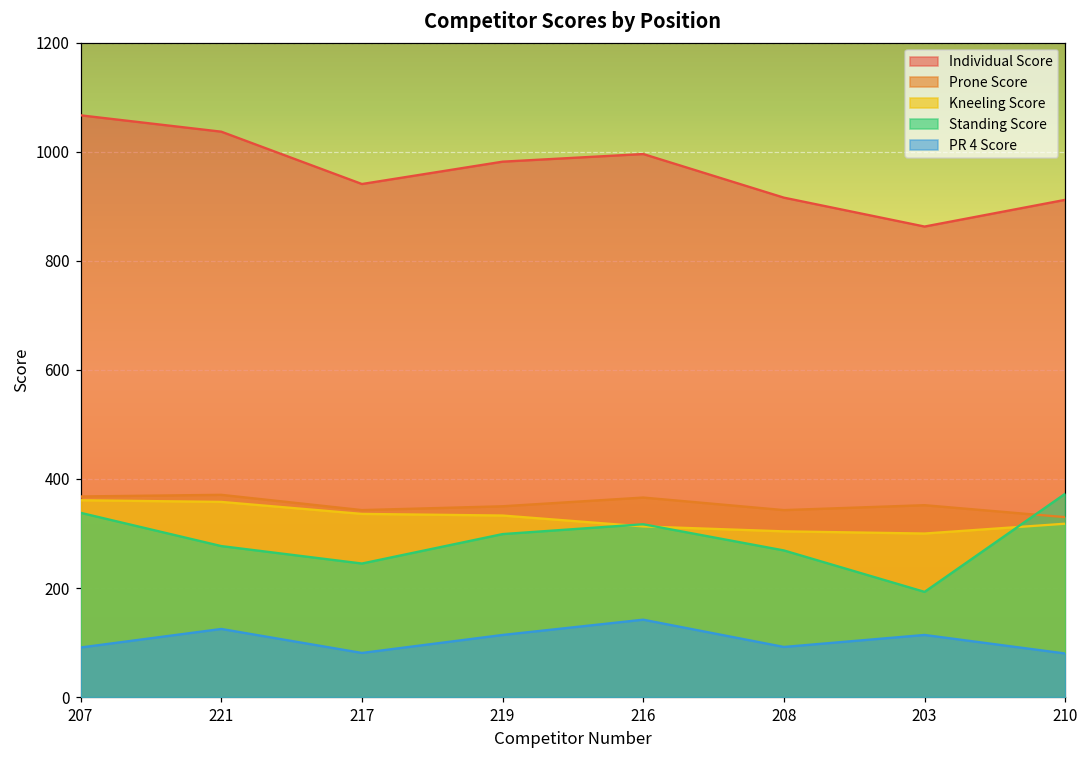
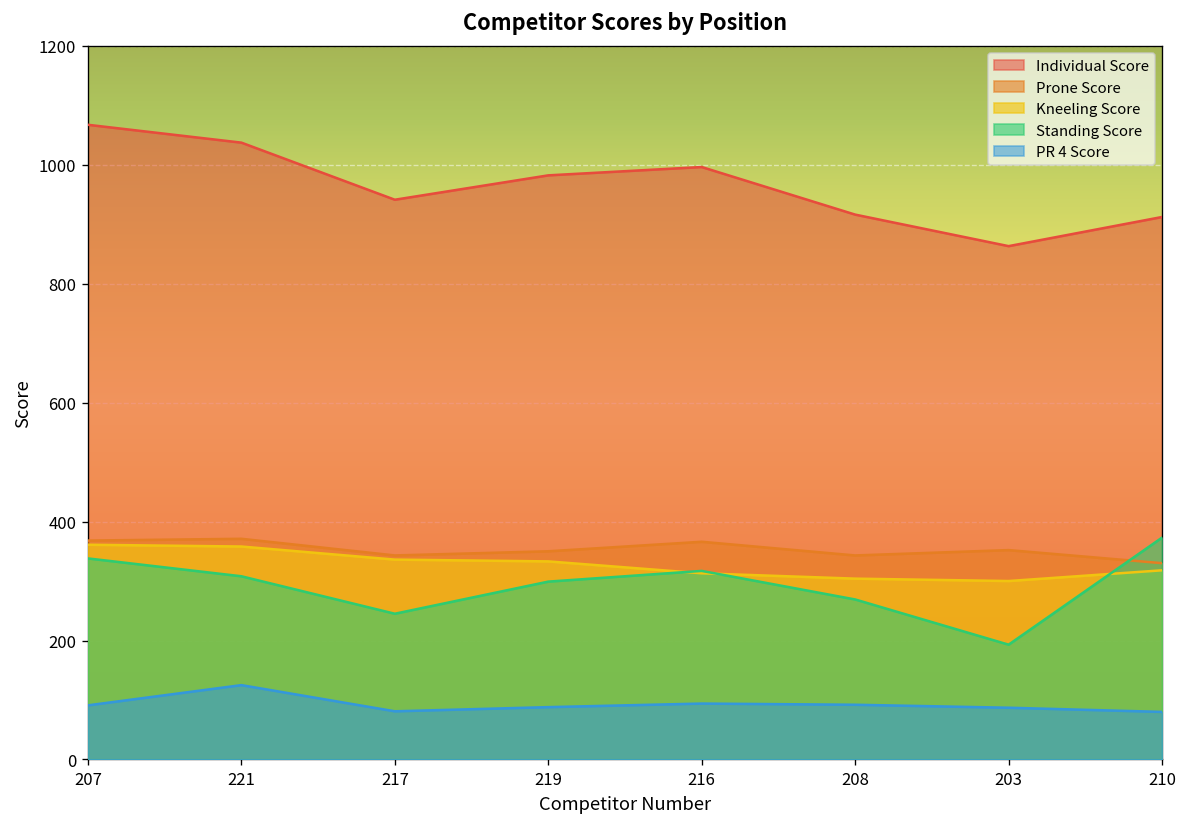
Standing Score, 221: 280 -> 310
PR 4 Score, 219: 110 -> 90
PR 4 Score, 216: 140 -> 90
PR 4 Score, 203: 110 -> 90
